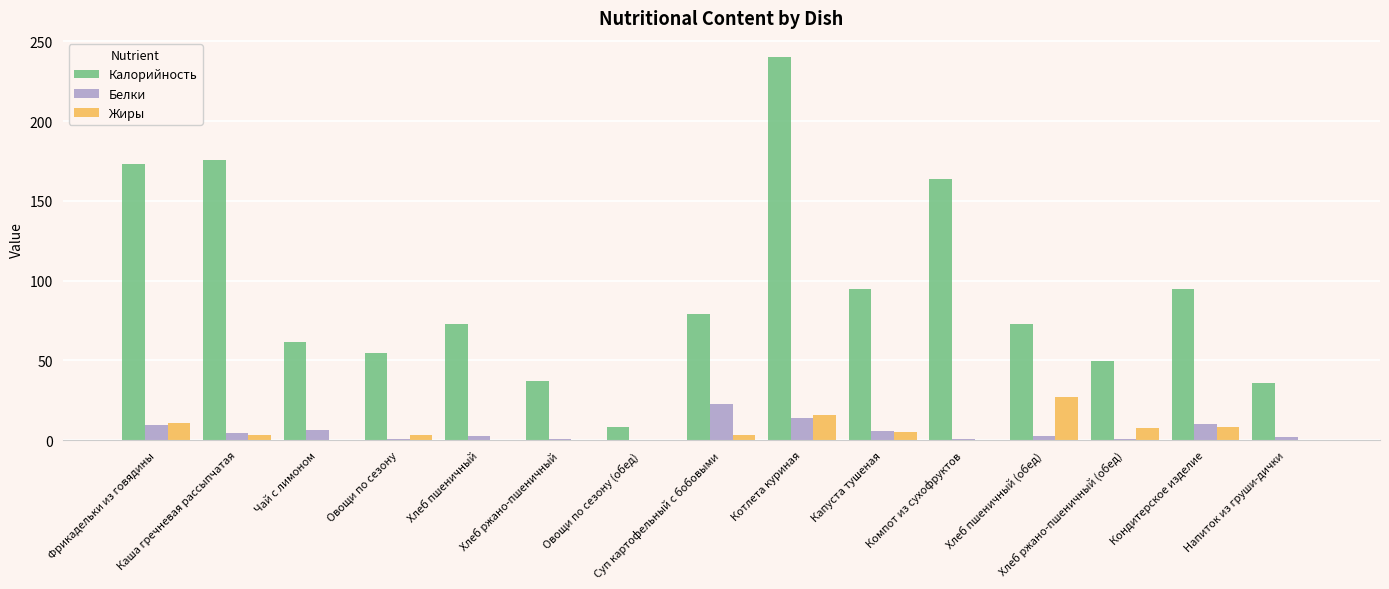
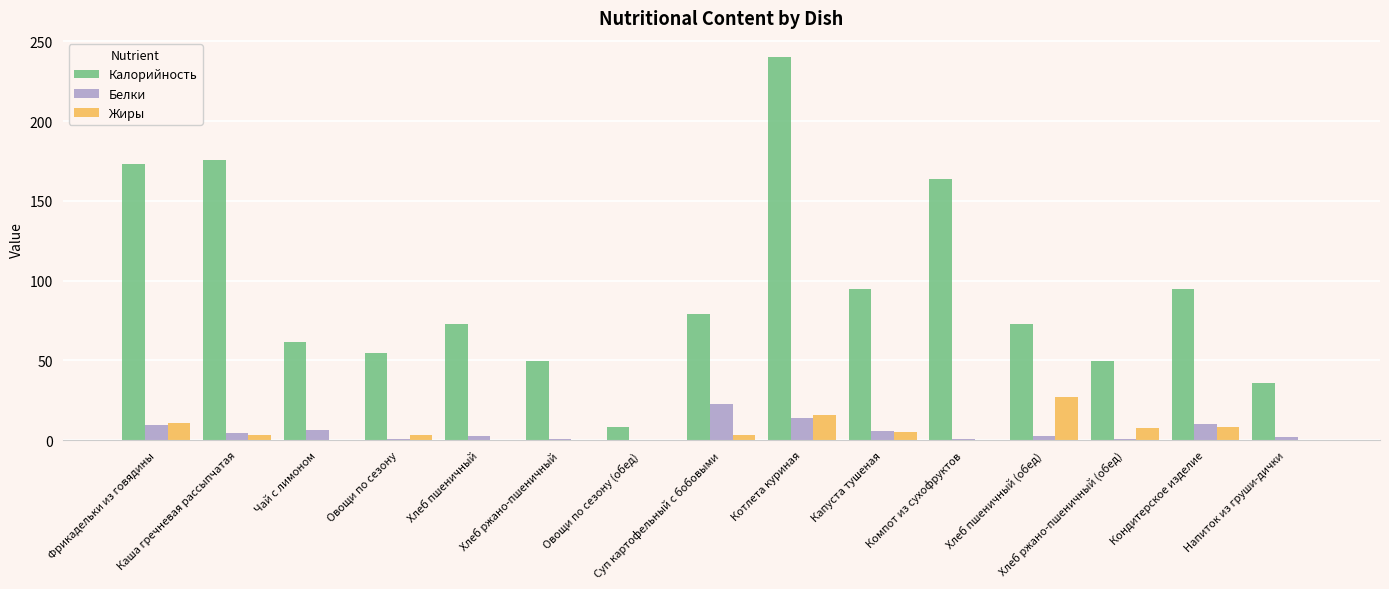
Калорийность, Хлеб ржано-пшеничный: 37 -> 50
